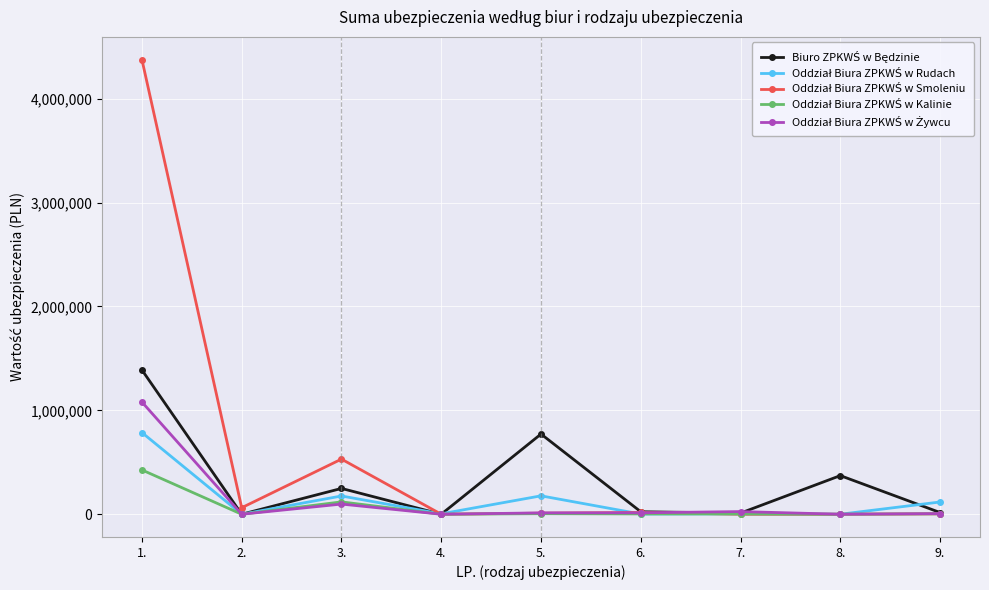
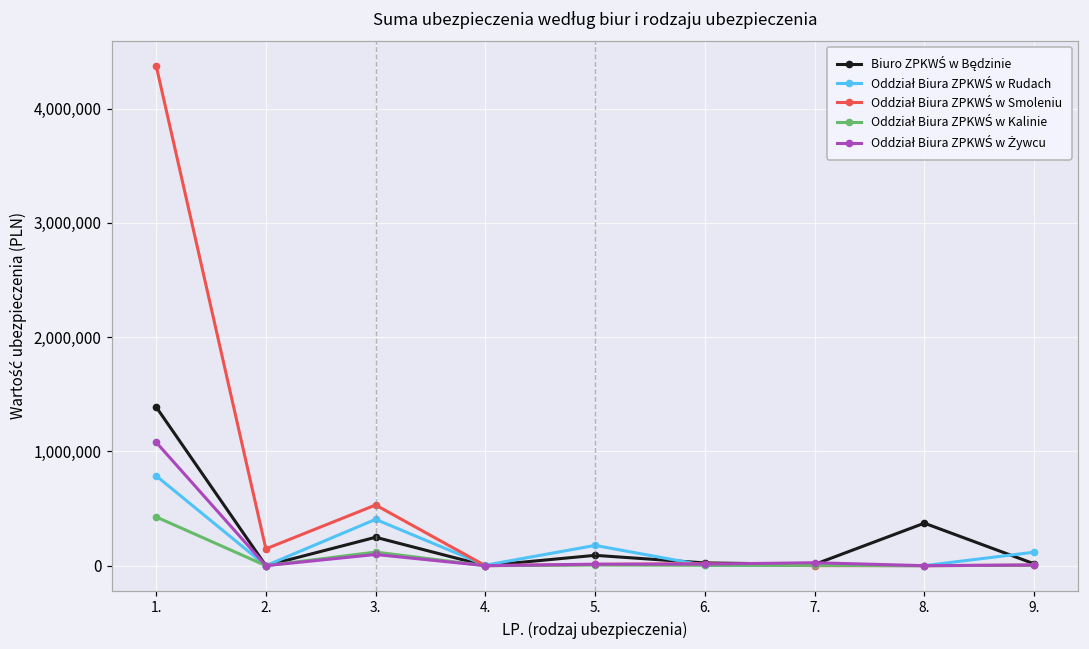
Oddział Biura ZPKWŚ w Smoleniu, 2.: 60,000 -> 150,000
Oddział Biura ZPKWŚ w Rudach, 3.: 180,000 -> 410,000
Biuro ZPKWŚ w Będzinie, 5.: 770,000 -> 90,000
